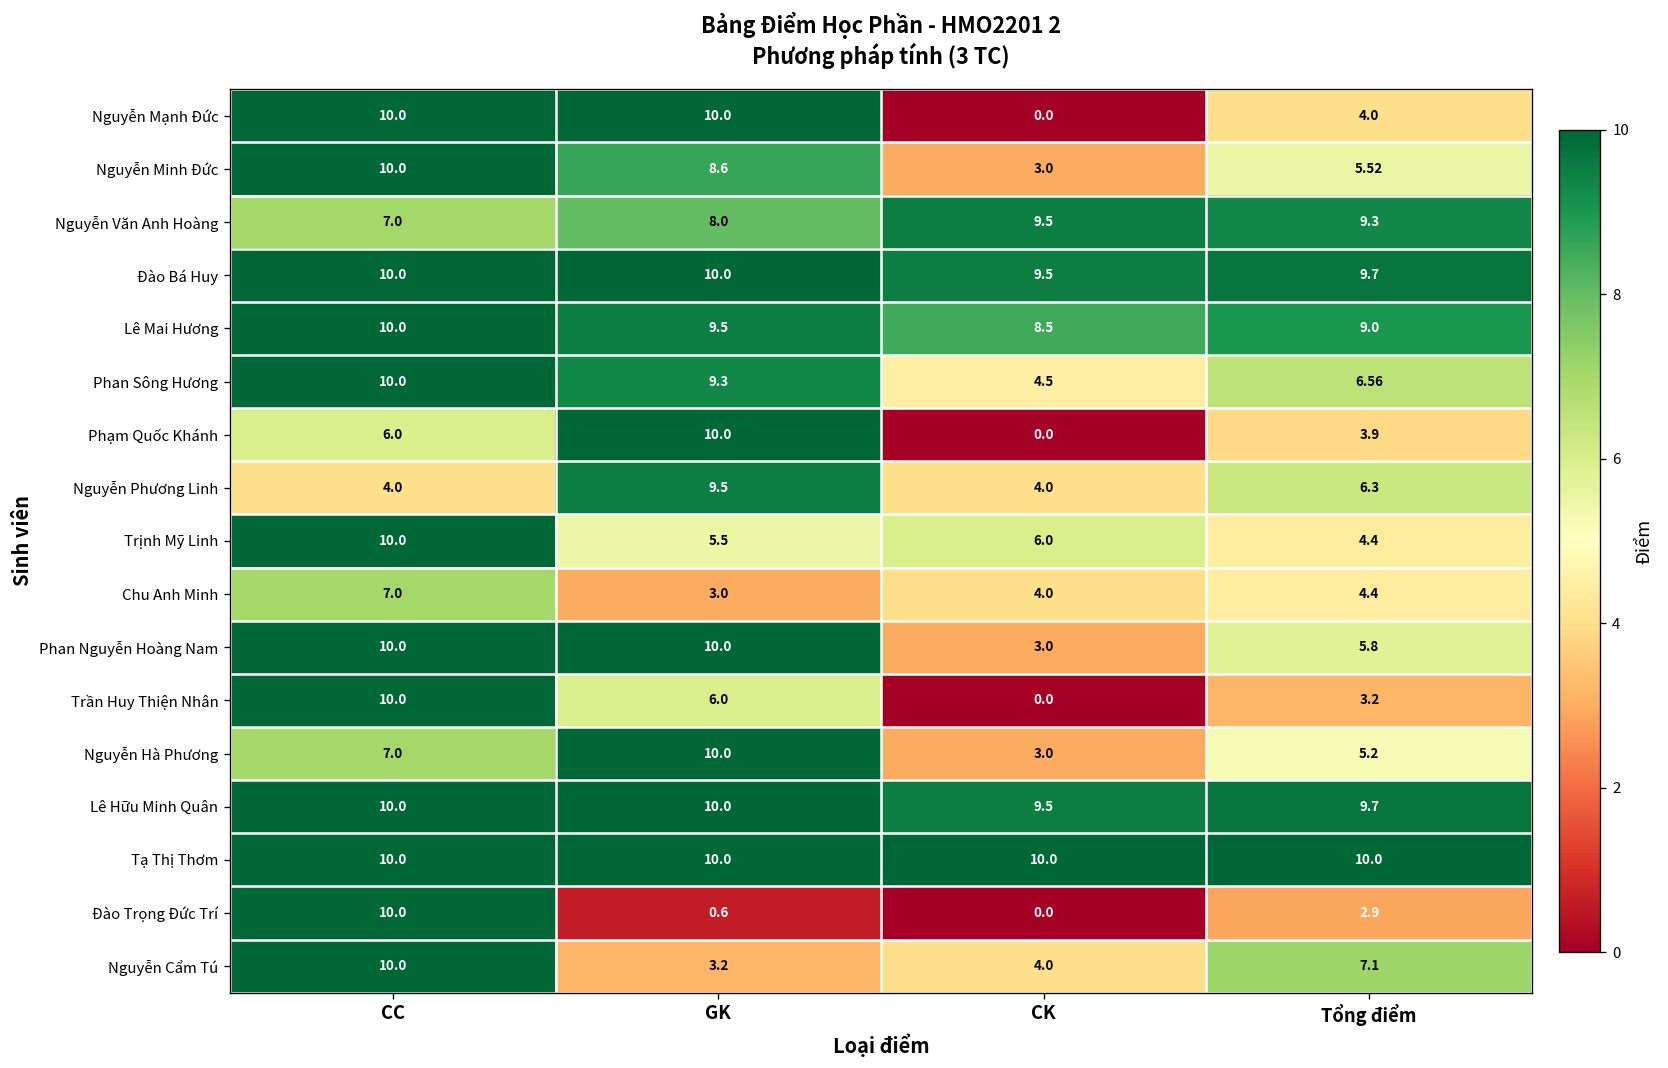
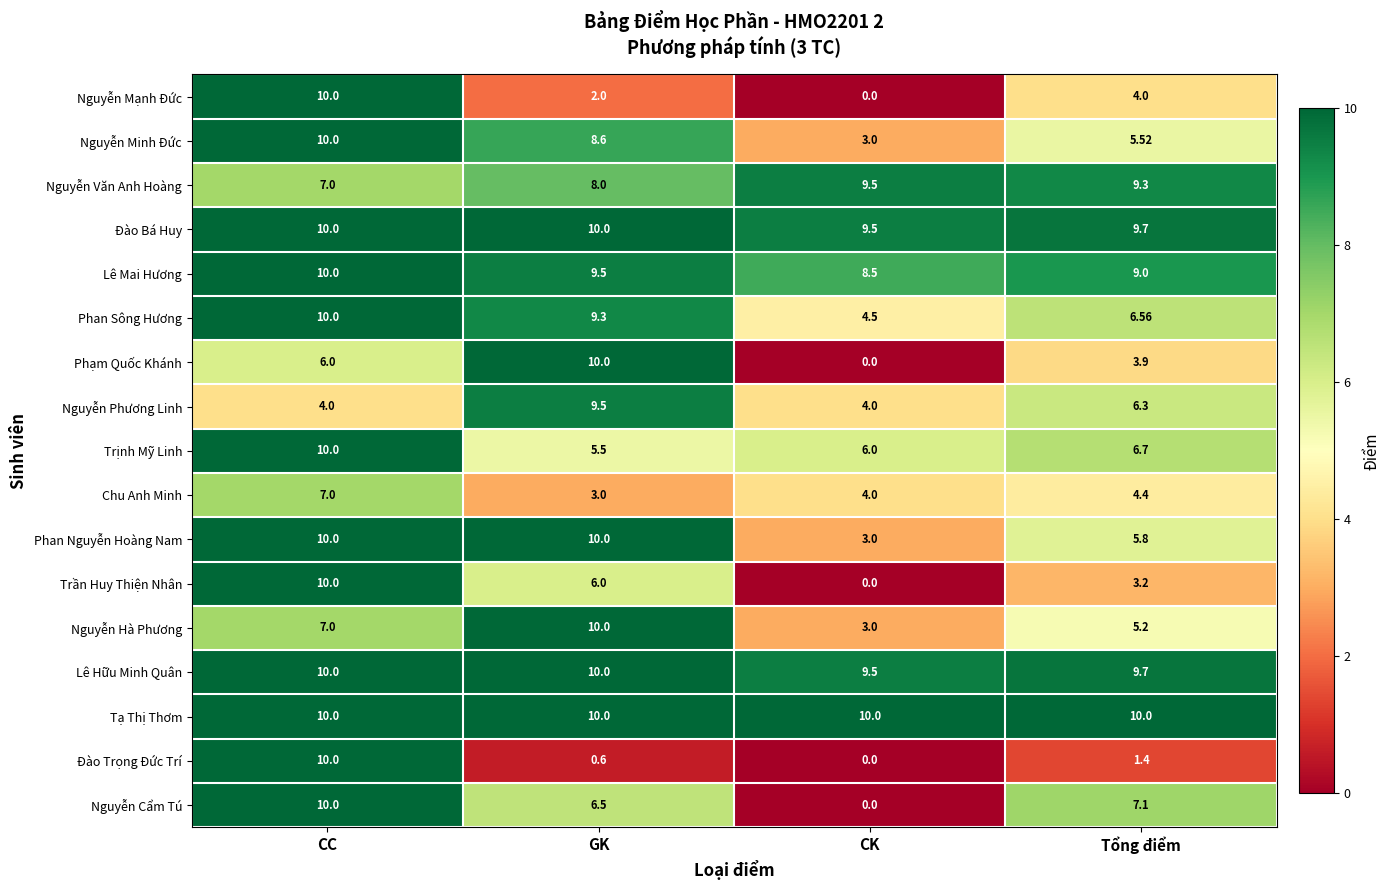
Nguyễn Mạnh Đức, GK: 10.0 -> 2.0
Trịnh Mỹ Linh, Tổng điểm: 4.4 -> 6.7
Đào Trọng Đức Trí, Tổng điểm: 2.9 -> 1.4
Nguyễn Cẩm Tú, GK: 3.2 -> 6.5
Nguyễn Cẩm Tú, CK: 4.0 -> 0.0
